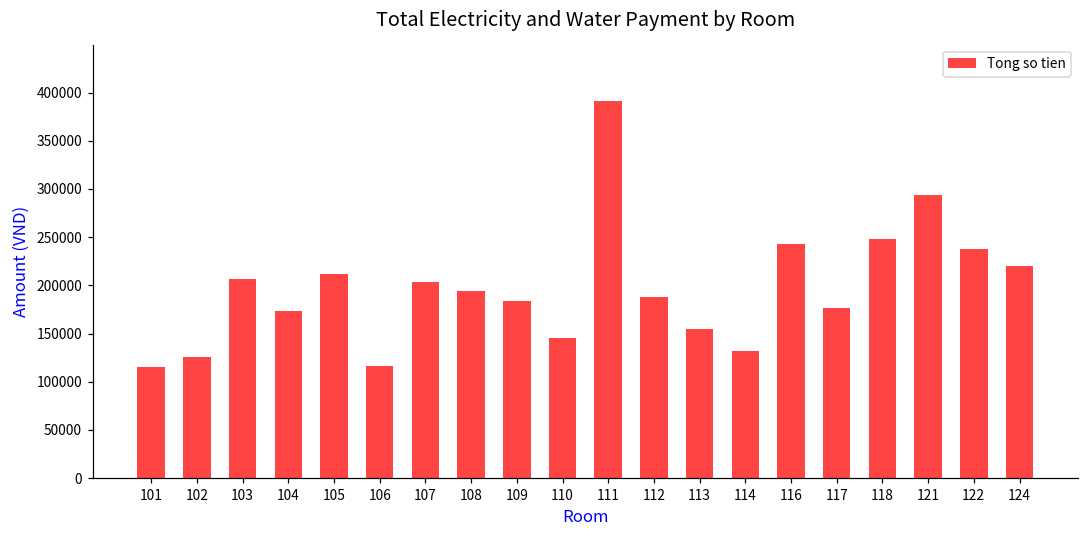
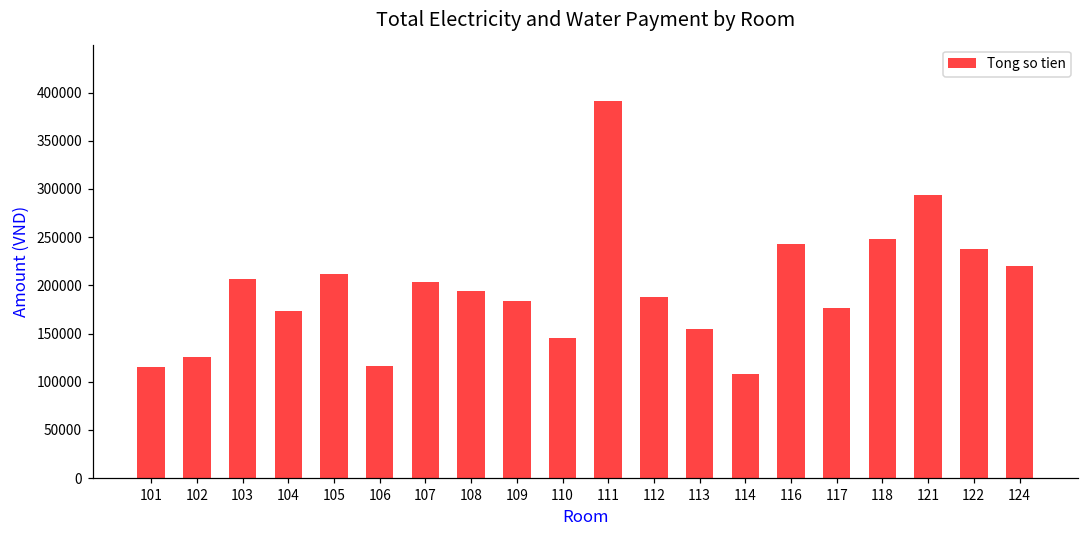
114: 130000 -> 110000
